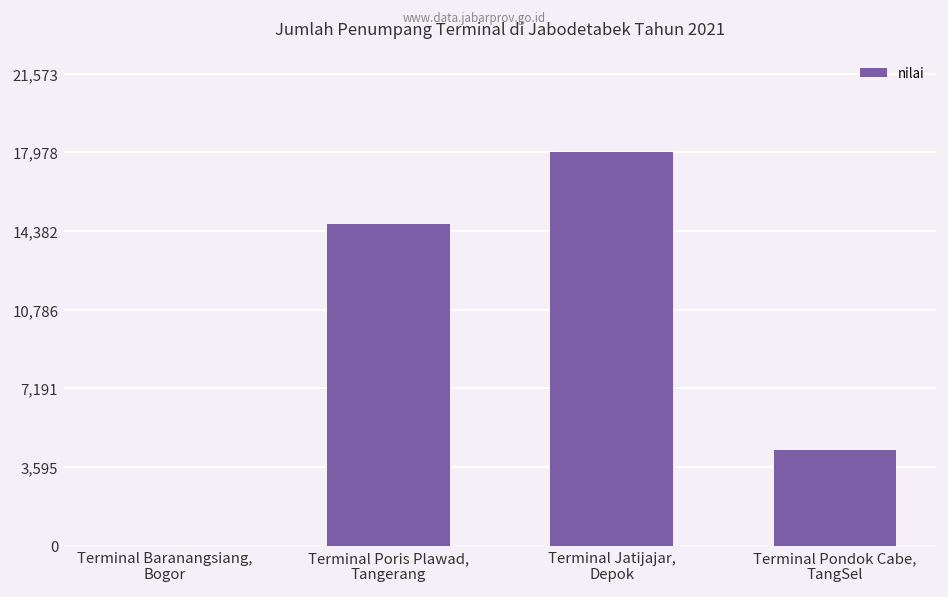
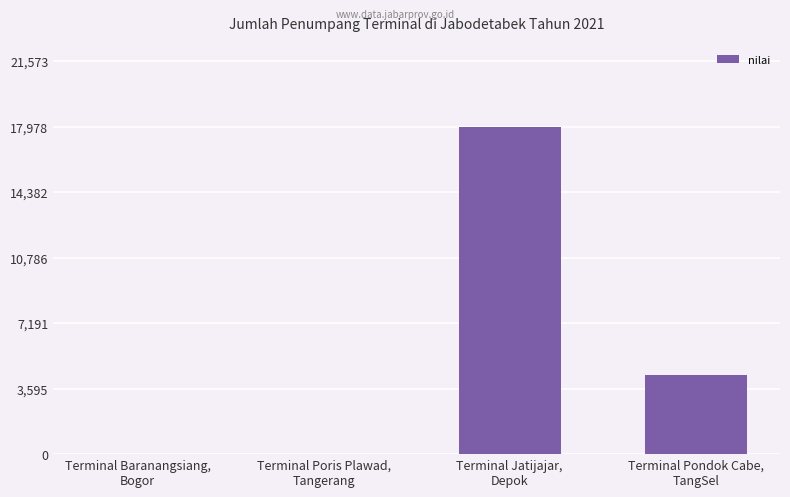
Terminal Poris Plawad, Tangerang: 14,700 -> 0
